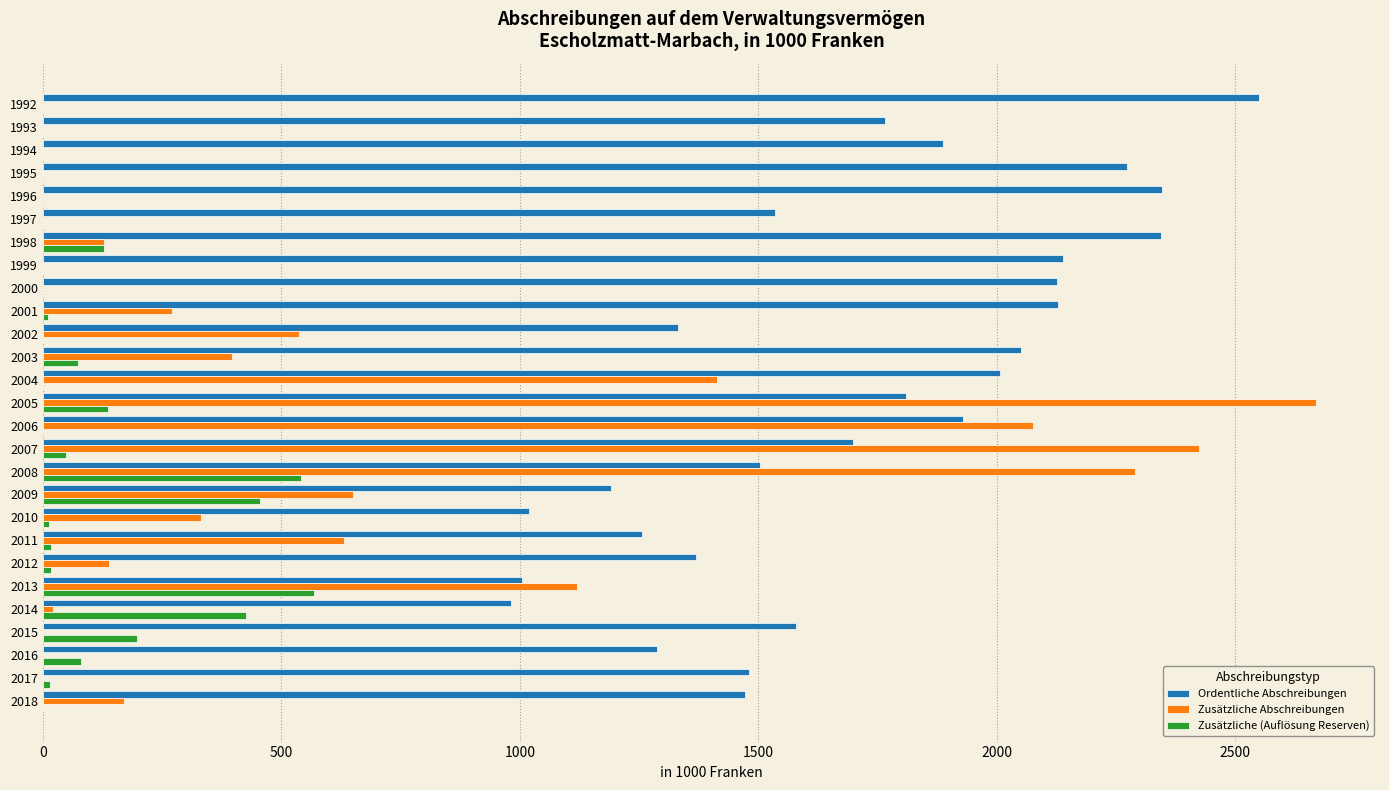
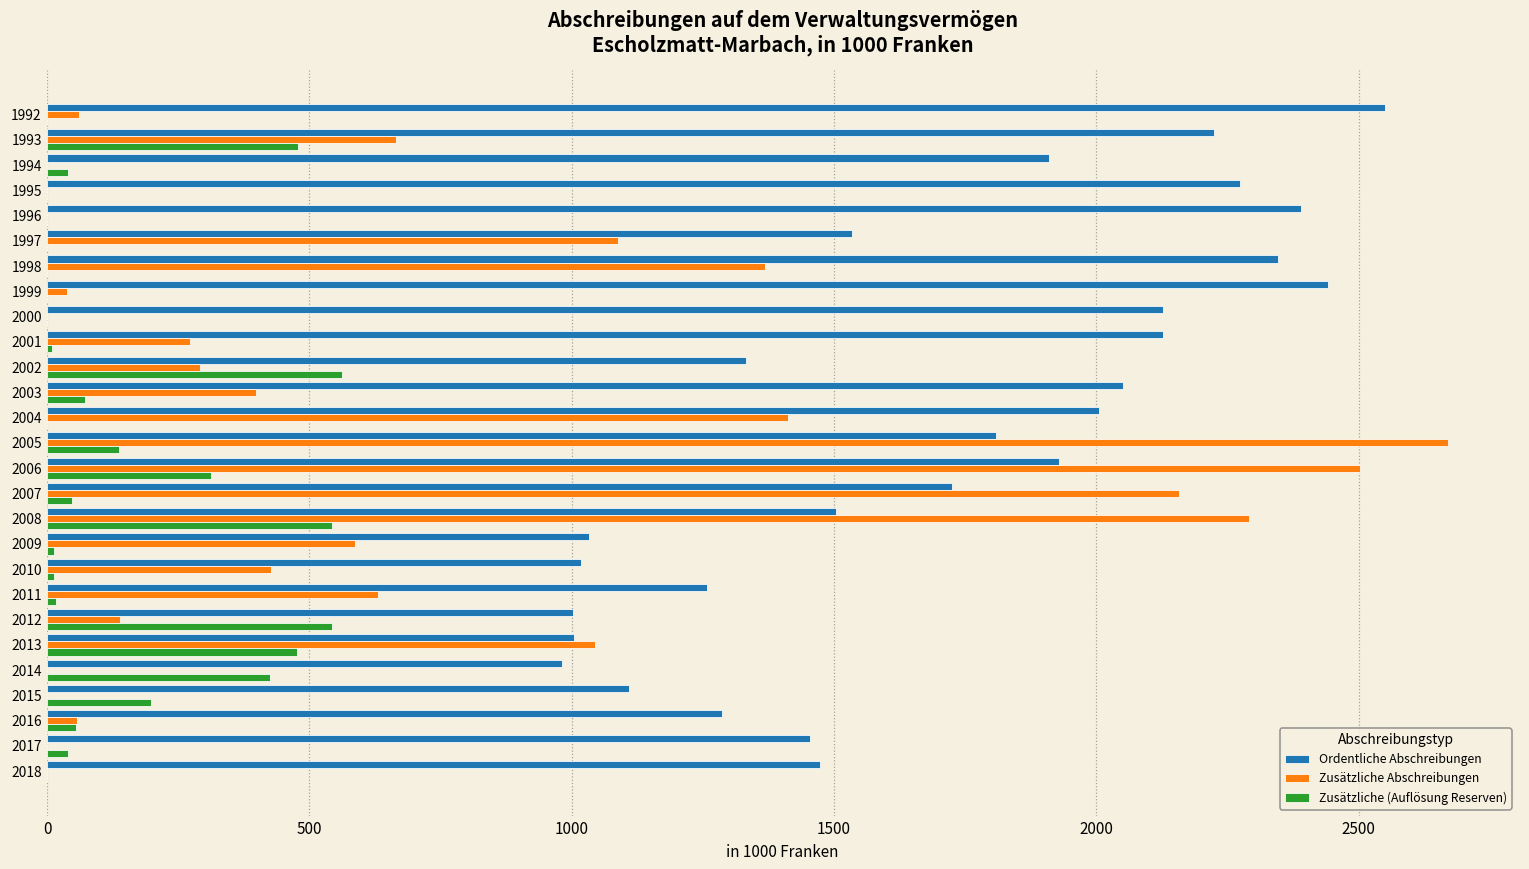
Zusätzliche Abschreibungen, 1992: 0 -> 60
Ordentliche Abschreibungen, 1993: 1770 -> 2220
Zusätzliche Abschreibungen, 1993: 0 -> 660
Zusätzliche (Auflösung Reserven), 1993: 0 -> 480
Ordentliche Abschreibungen, 1994: 1890 -> 1910
Zusätzliche (Auflösung Reserven), 1994: 0 -> 40
Ordentliche Abschreibungen, 1996: 2350 -> 2390
Zusätzliche Abschreibungen, 1997: 0 -> 1090
Zusätzliche Abschreibungen, 1998: 130 -> 1370
Zusätzliche (Auflösung Reserven), 1998: 130 -> 0
Ordentliche Abschreibungen, 1999: 2140 -> 2440
Zusätzliche Abschreibungen, 1999: 0 -> 40
Zusätzliche Abschreibungen, 2002: 540 -> 290
Zusätzliche (Auflösung Reserven), 2002: 0 -> 560
Zusätzliche Abschreibungen, 2006: 2080 -> 2500
Zusätzliche (Auflösung Reserven), 2006: 0 -> 310
Ordentliche Abschreibungen, 2007: 1700 -> 1730
Zusätzliche Abschreibungen, 2007: 2420 -> 2160
Ordentliche Abschreibungen, 2009: 1190 -> 1030
Zusätzliche Abschreibungen, 2009: 650 -> 590
Zusätzliche (Auflösung Reserven), 2009: 460 -> 10
Zusätzliche Abschreibungen, 2010: 330 -> 430
Ordentliche Abschreibungen, 2012: 1370 -> 1000
Zusätzliche (Auflösung Reserven), 2012: 20 -> 540
Zusätzliche Abschreibungen, 2013: 1120 -> 1040
Zusätzliche (Auflösung Reserven), 2013: 570 -> 480
Zusätzliche Abschreibungen, 2014: 20 -> 0
Ordentliche Abschreibungen, 2015: 1580 -> 1110
Zusätzliche Abschreibungen, 2016: 0 -> 60
Zusätzliche (Auflösung Reserven), 2016: 80 -> 50
Ordentliche Abschreibungen, 2017: 1480 -> 1450
Zusätzliche (Auflösung Reserven), 2017: 20 -> 40
Zusätzliche Abschreibungen, 2018: 170 -> 0
